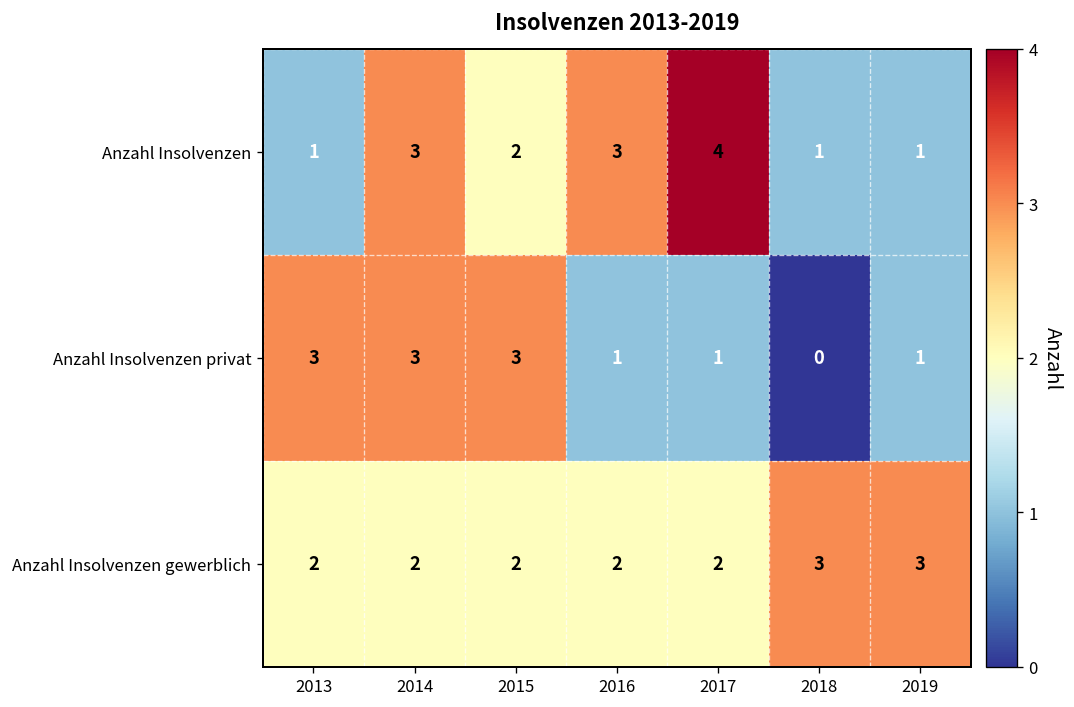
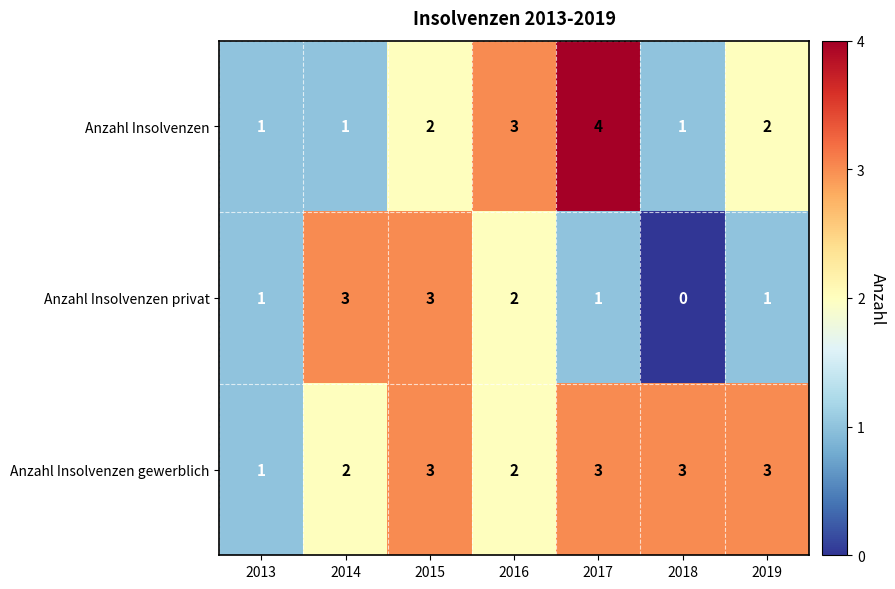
Anzahl Insolvenzen, 2014: 3 -> 1
Anzahl Insolvenzen, 2019: 1 -> 2
Anzahl Insolvenzen privat, 2013: 3 -> 1
Anzahl Insolvenzen privat, 2016: 1 -> 2
Anzahl Insolvenzen gewerblich, 2013: 2 -> 1
Anzahl Insolvenzen gewerblich, 2015: 2 -> 3
Anzahl Insolvenzen gewerblich, 2017: 2 -> 3
